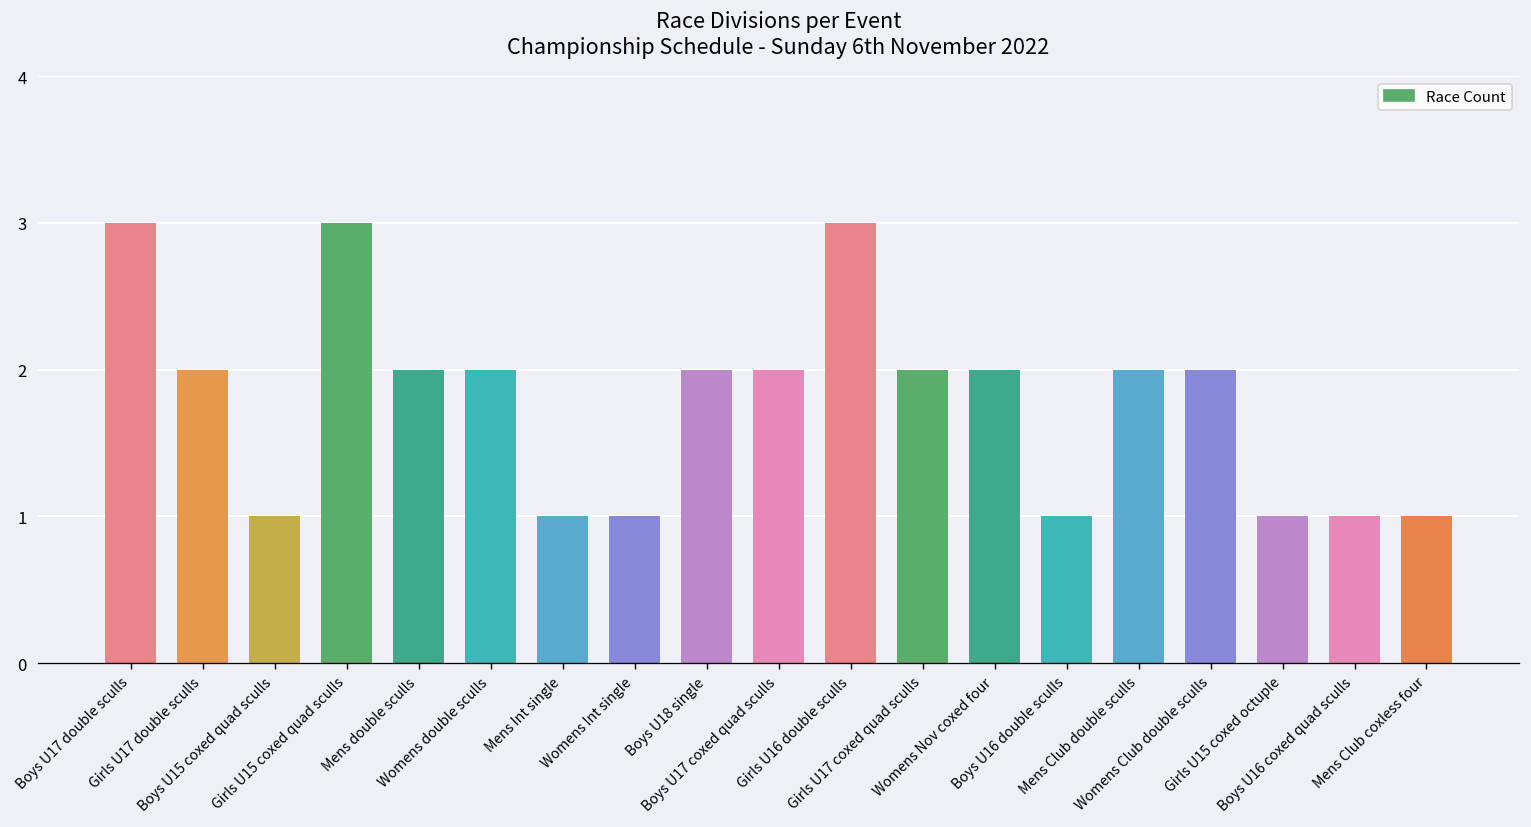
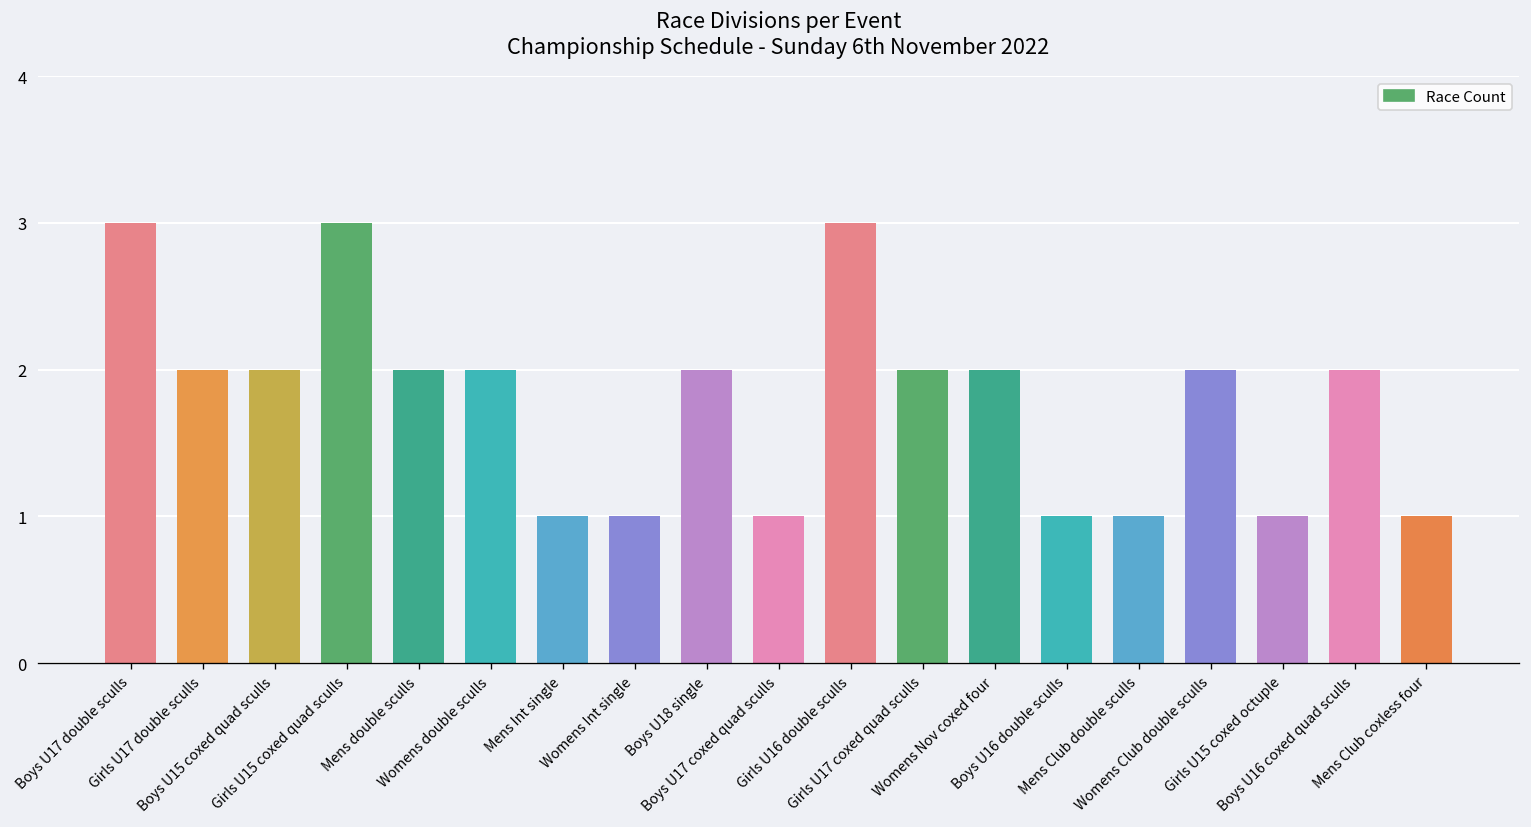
Boys U15 coxed quad sculls: 1 -> 2
Boys U17 coxed quad sculls: 2 -> 1
Mens Club double sculls: 2 -> 1
Boys U16 coxed quad sculls: 1 -> 2
